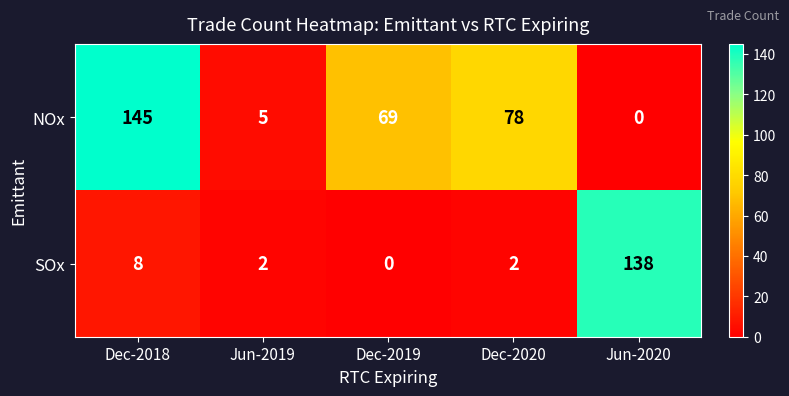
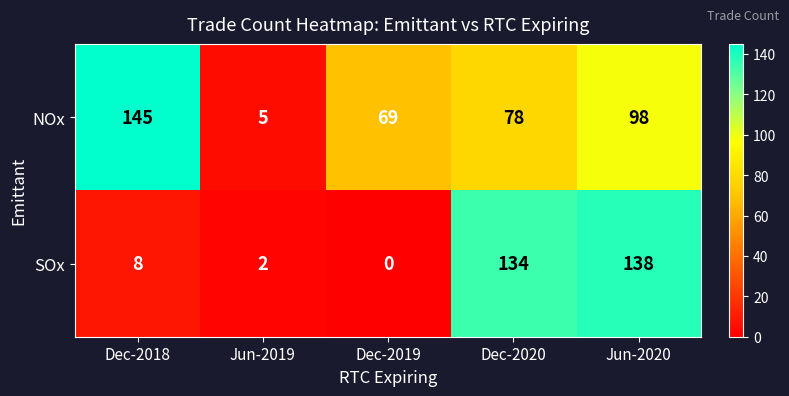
NOx, Jun-2020: 0 -> 98
SOx, Dec-2020: 2 -> 134
